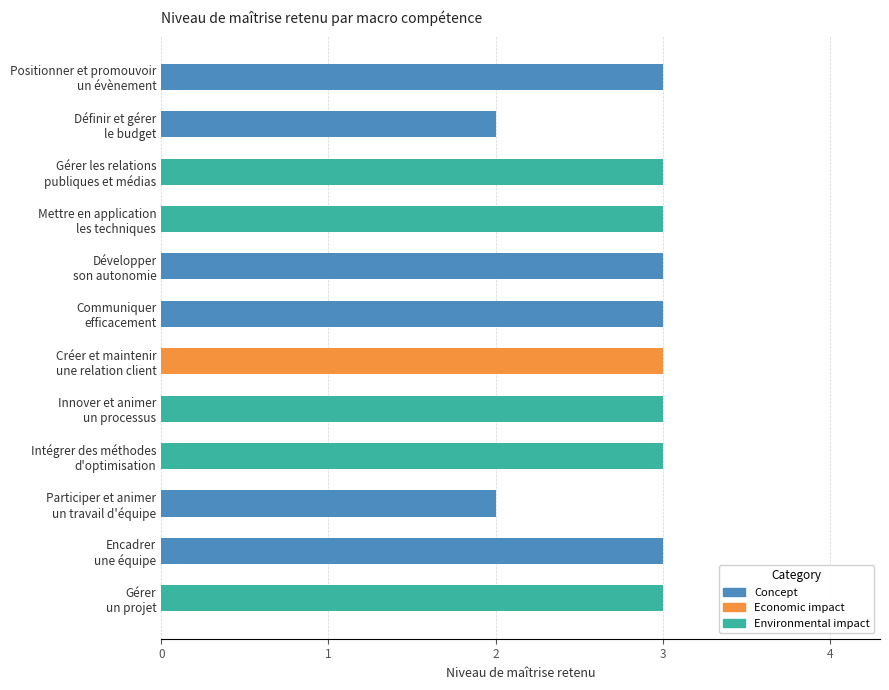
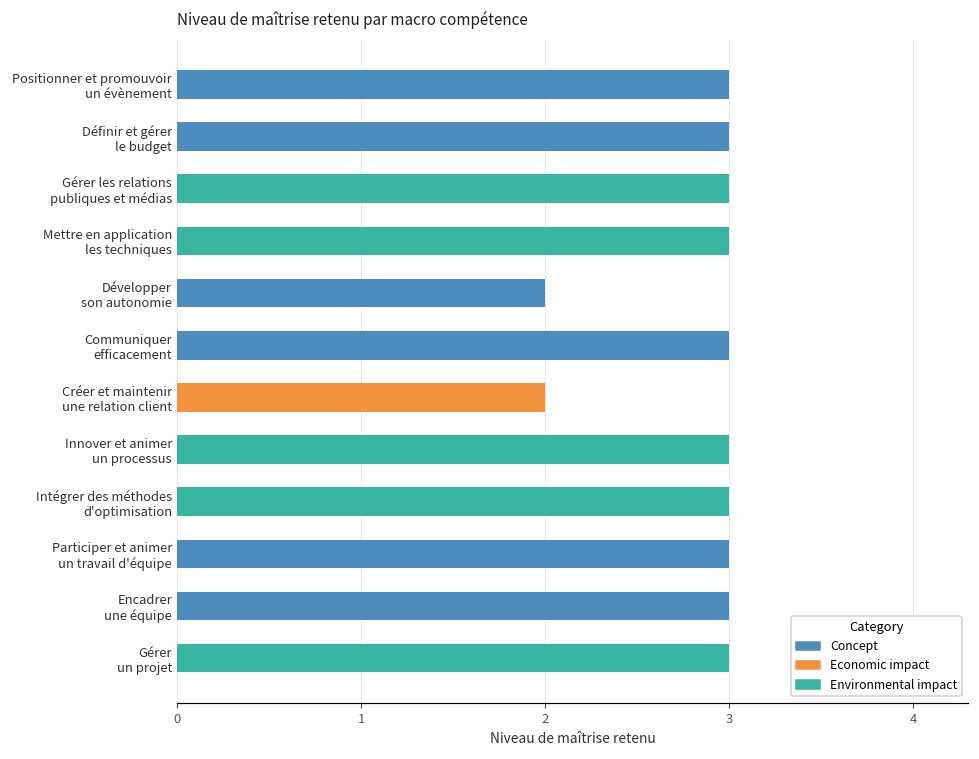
Définir et gérer le budget: 2 -> 3
Développer son autonomie: 3 -> 2
Créer et maintenir une relation client: 3 -> 2
Participer et animer un travail d'équipe: 2 -> 3
